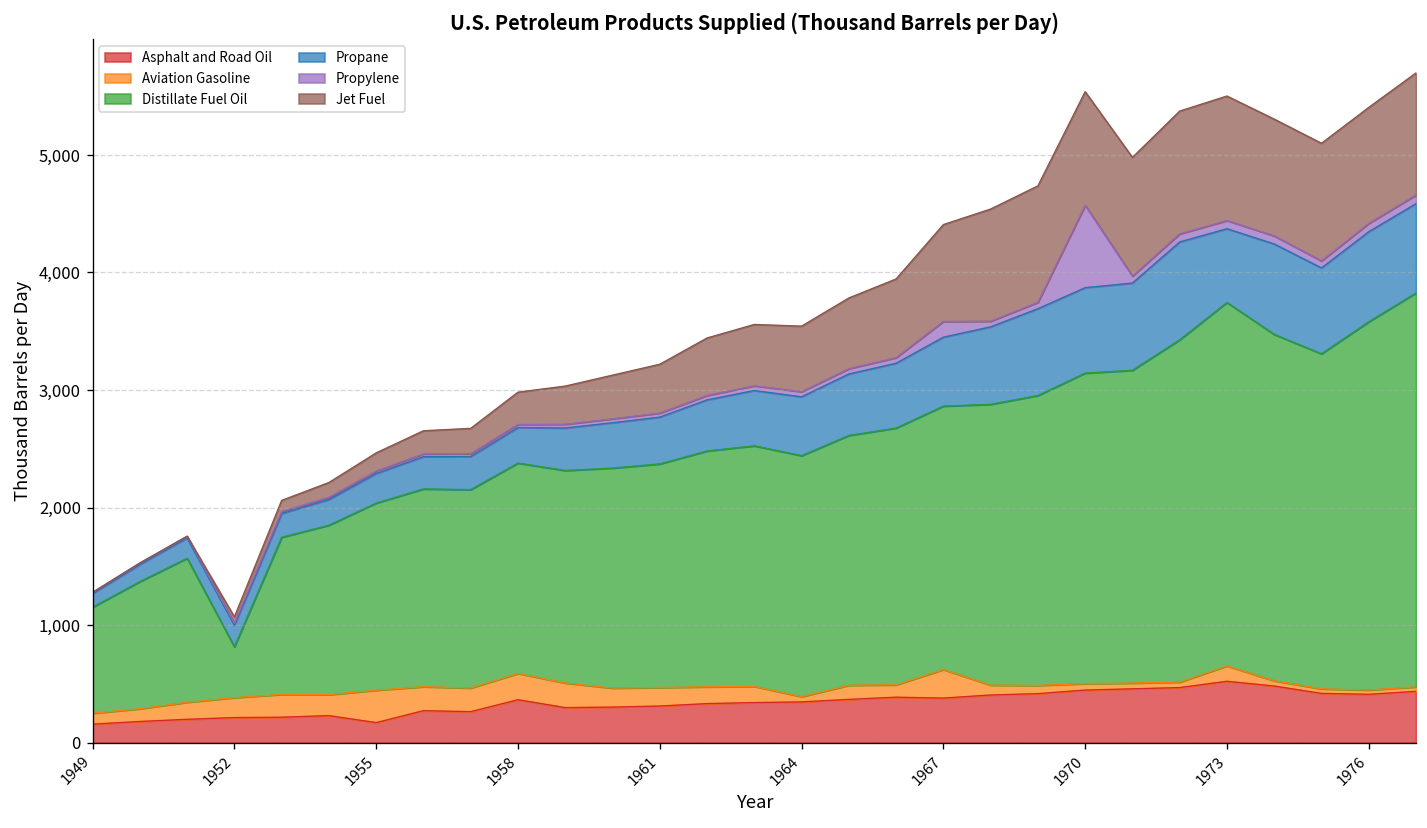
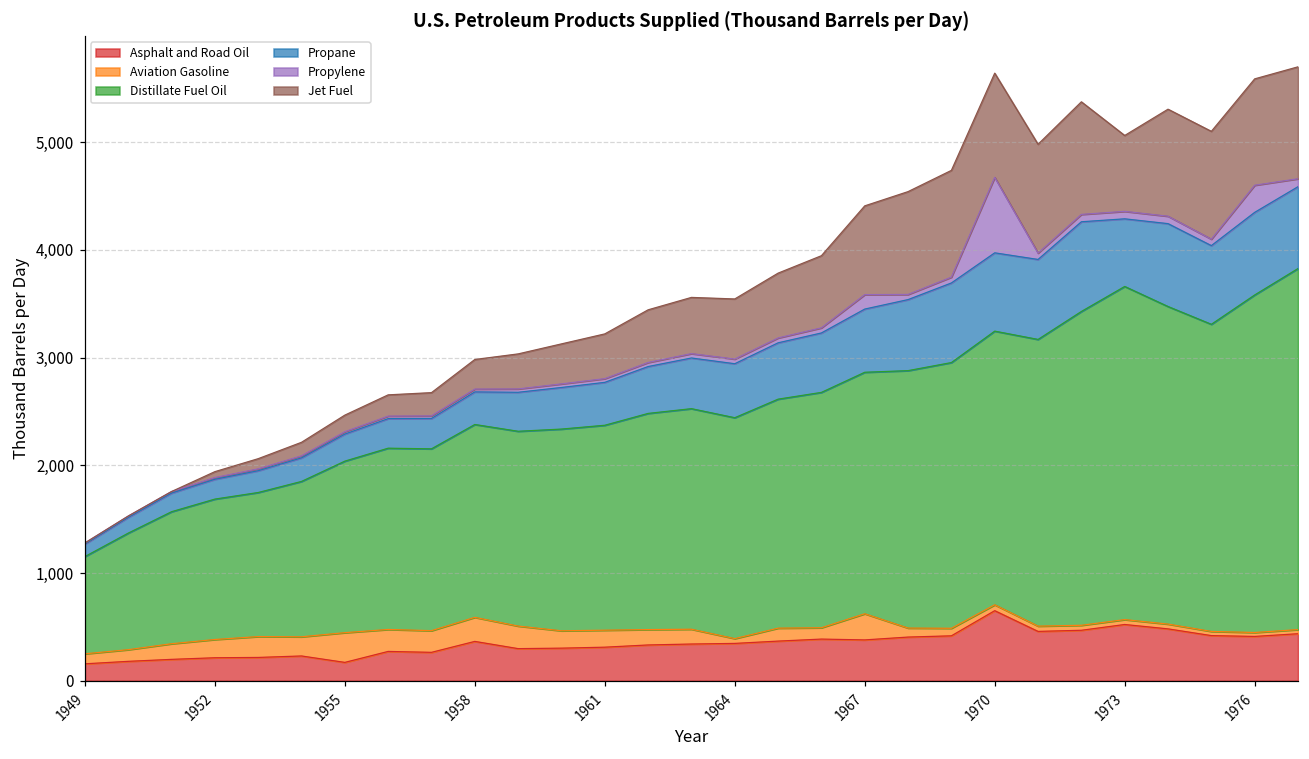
Distillate Fuel Oil, 1952: 400 -> 1,300
Asphalt and Road Oil, 1970: 400 -> 600
Distillate Fuel Oil, 1970: 2,600 -> 2,500
Aviation Gasoline, 1973: 100 -> 0
Jet Fuel, 1973: 1,100 -> 700
Propylene, 1976: 100 -> 300
